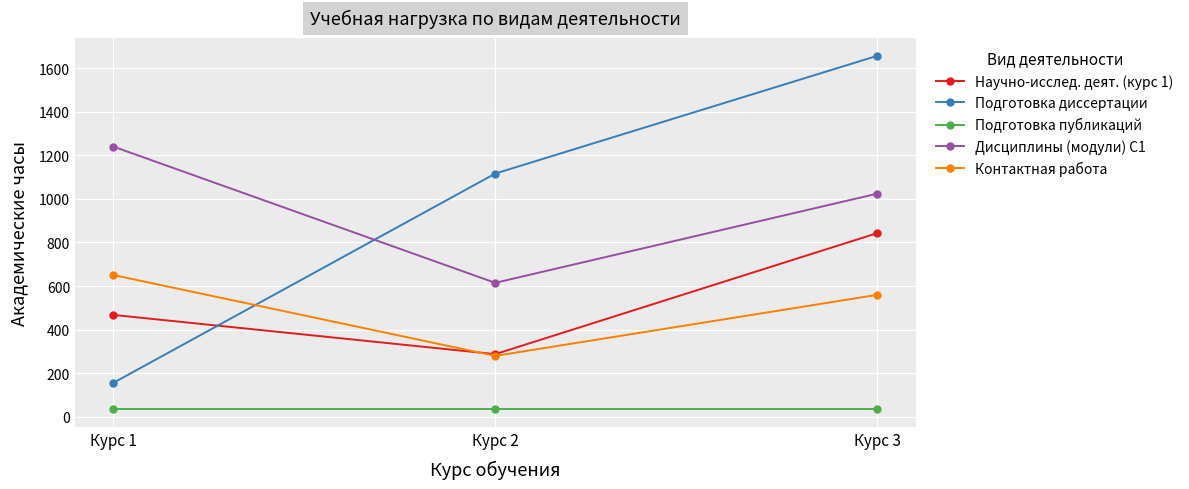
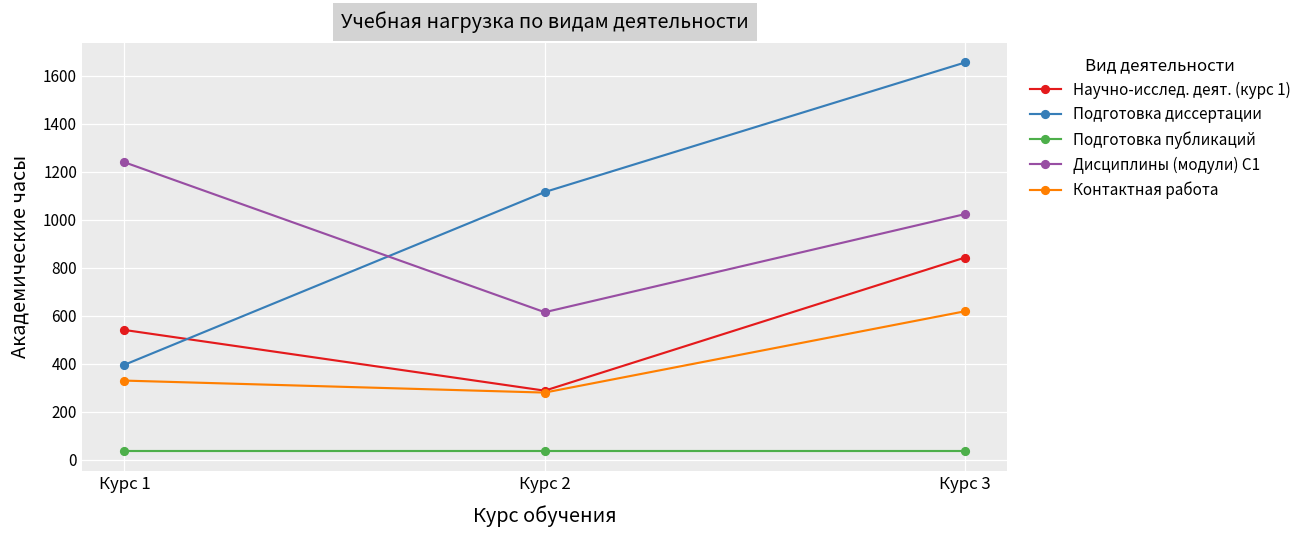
Научно-исслед. деят. (курс 1), Курс 1: 470 -> 540
Подготовка диссертации, Курс 1: 160 -> 400
Контактная работа, Курс 1: 650 -> 330
Контактная работа, Курс 3: 560 -> 620
